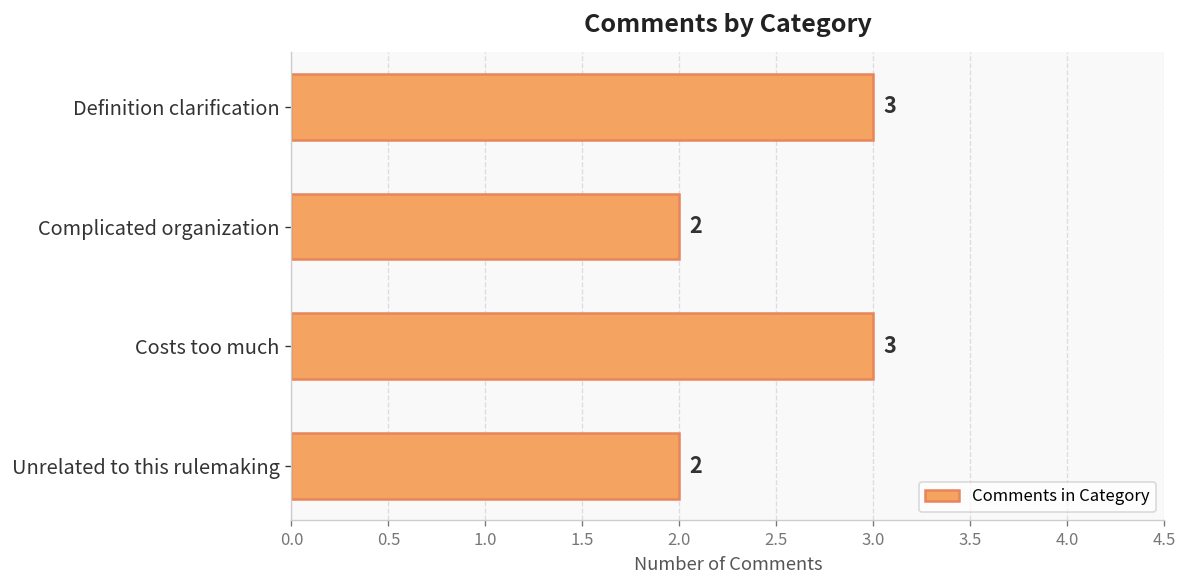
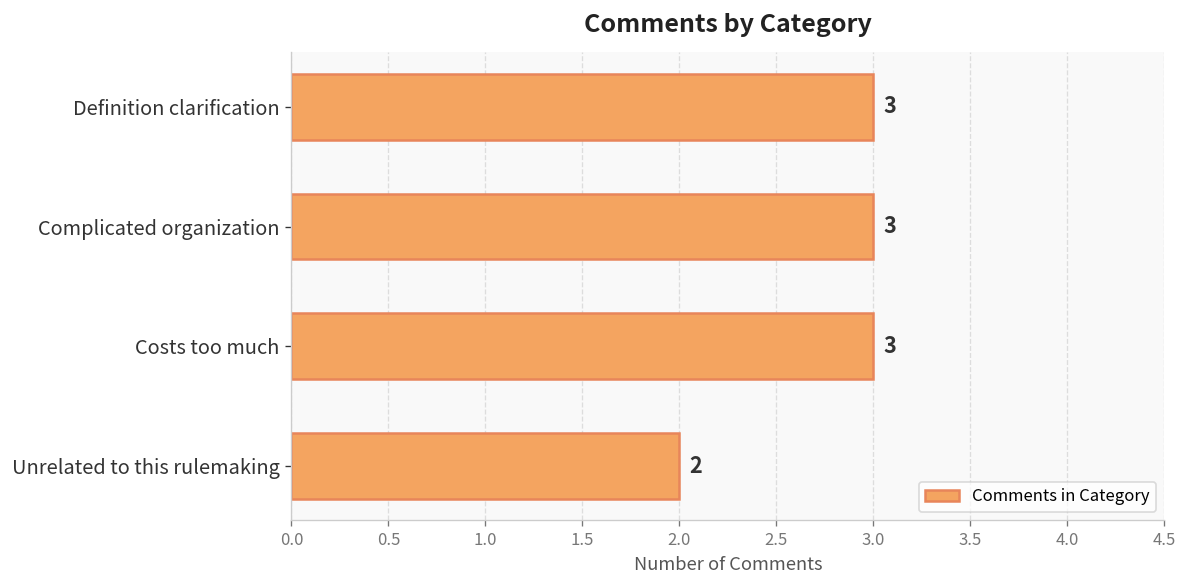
Complicated organization: 2 -> 3
